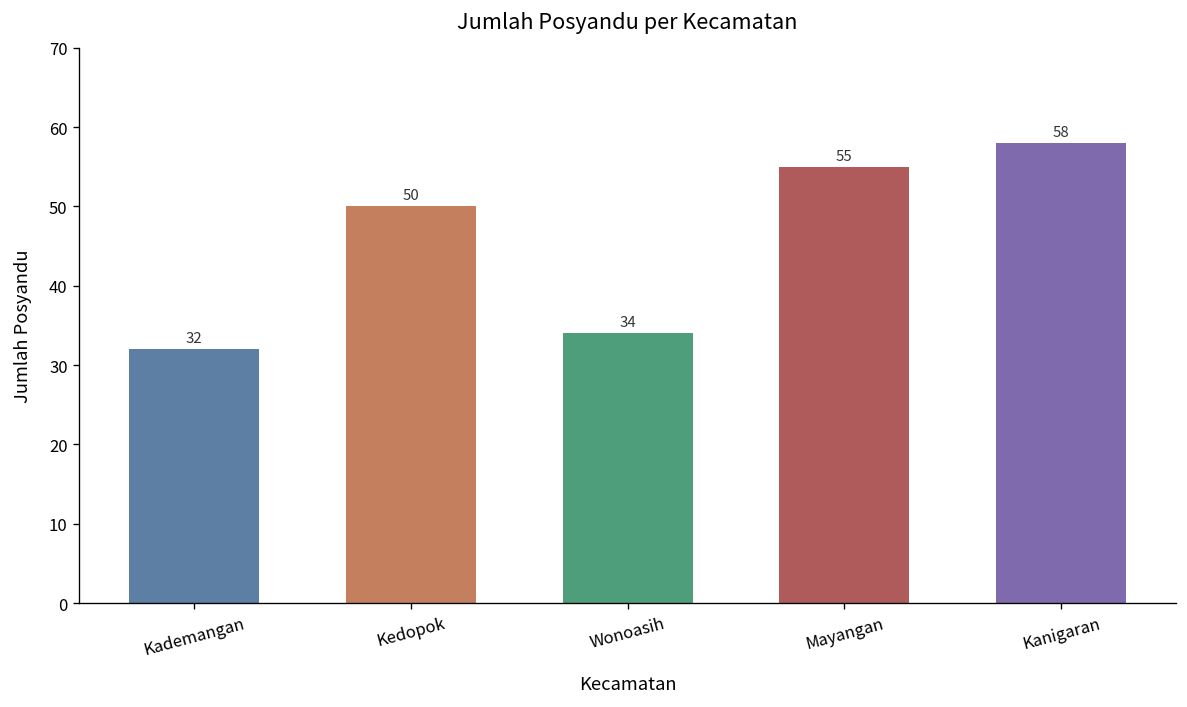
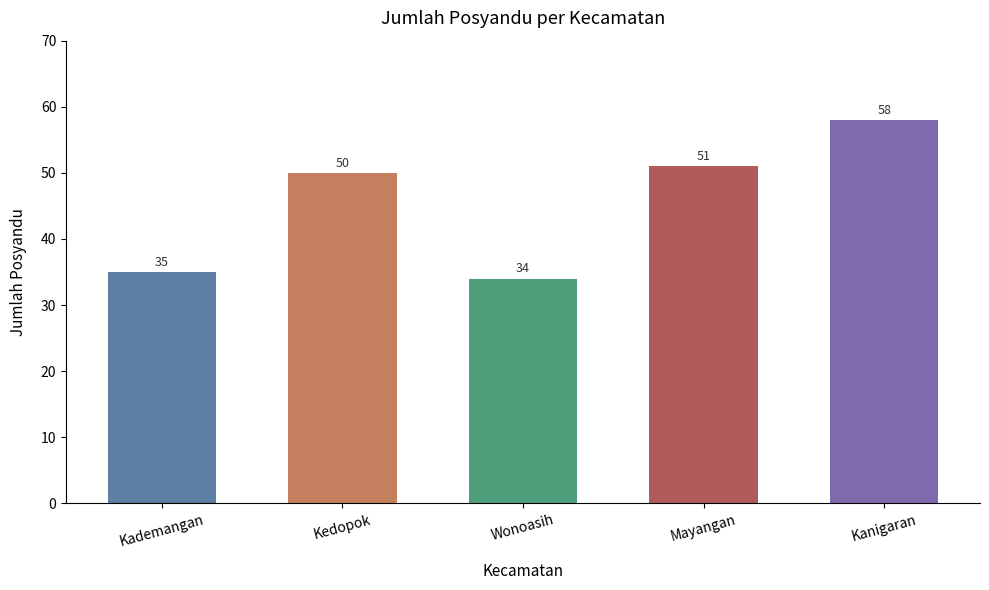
Kademangan: 32 -> 35
Mayangan: 55 -> 51
